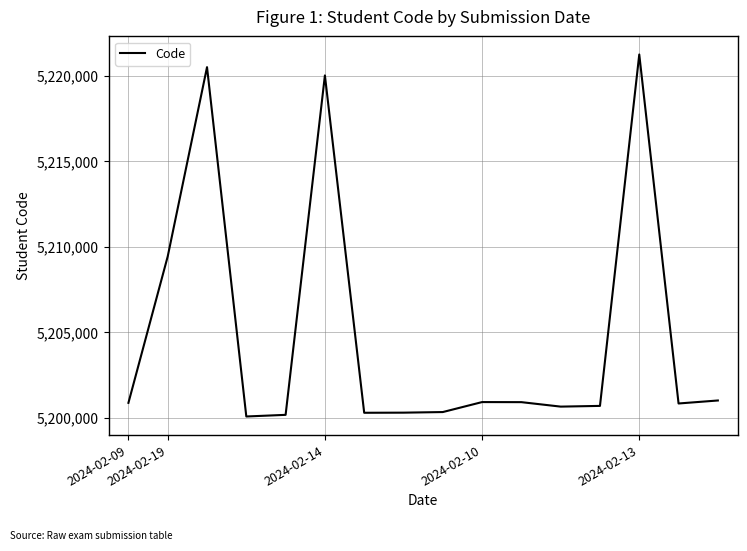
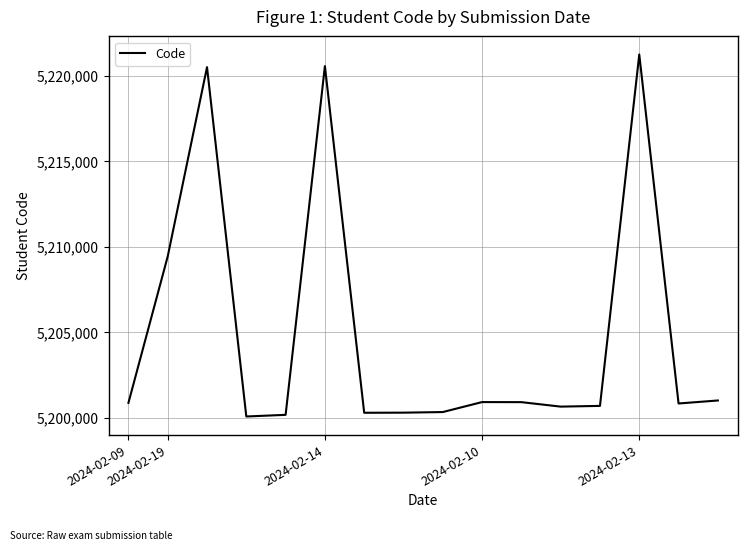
2024-02-14: 5,220,000 -> 5,220,600
